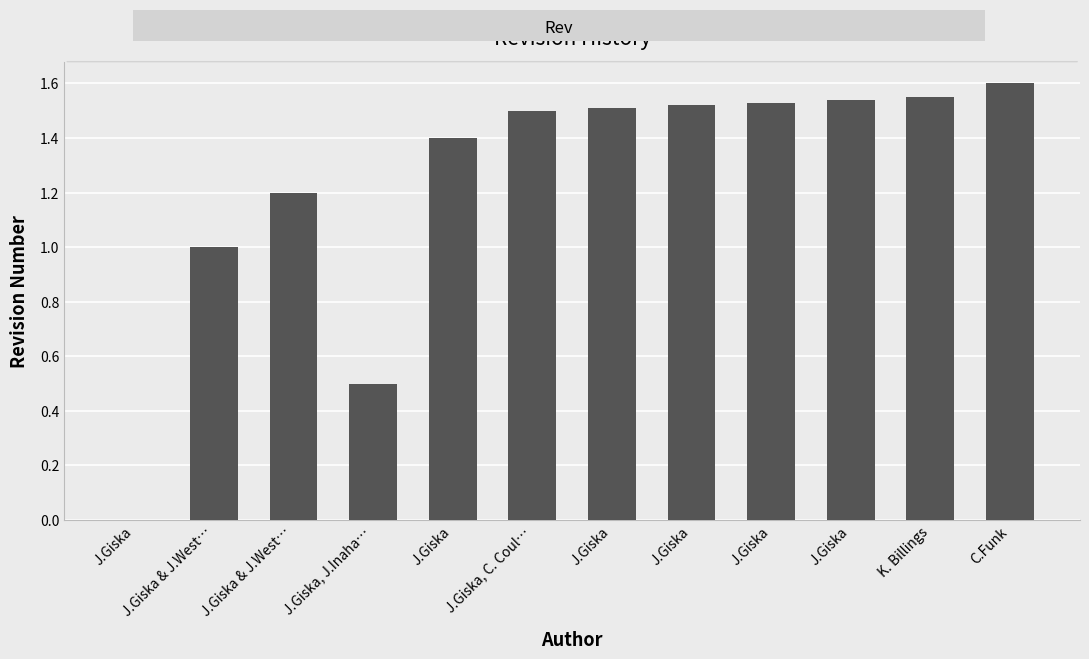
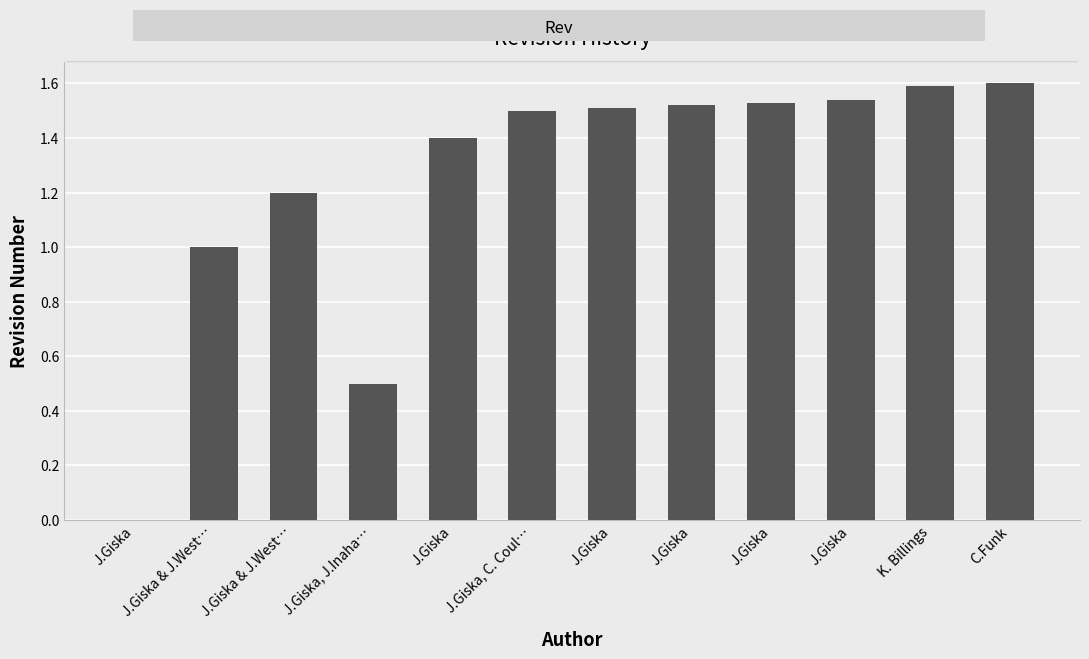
K. Billings: 1.55 -> 1.59
